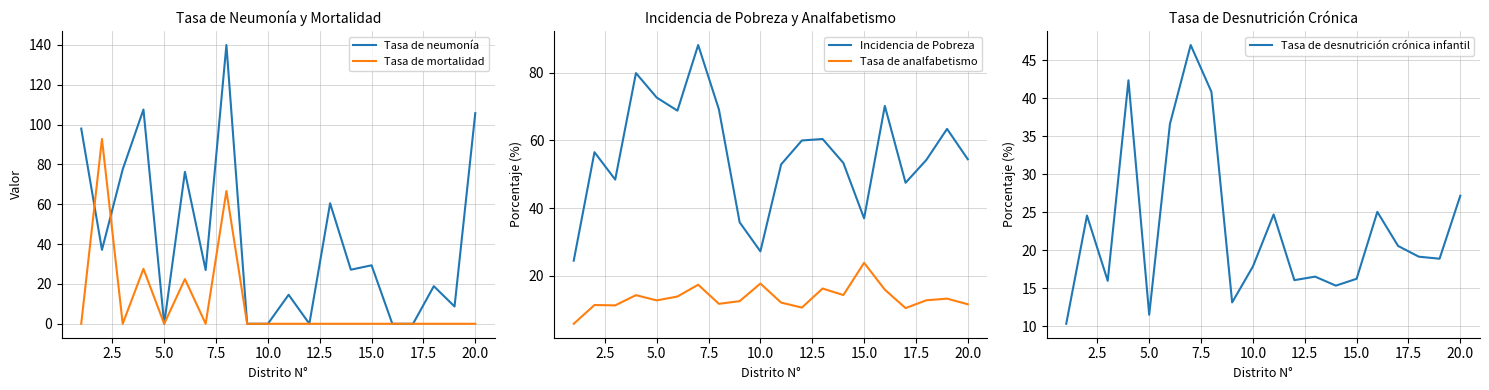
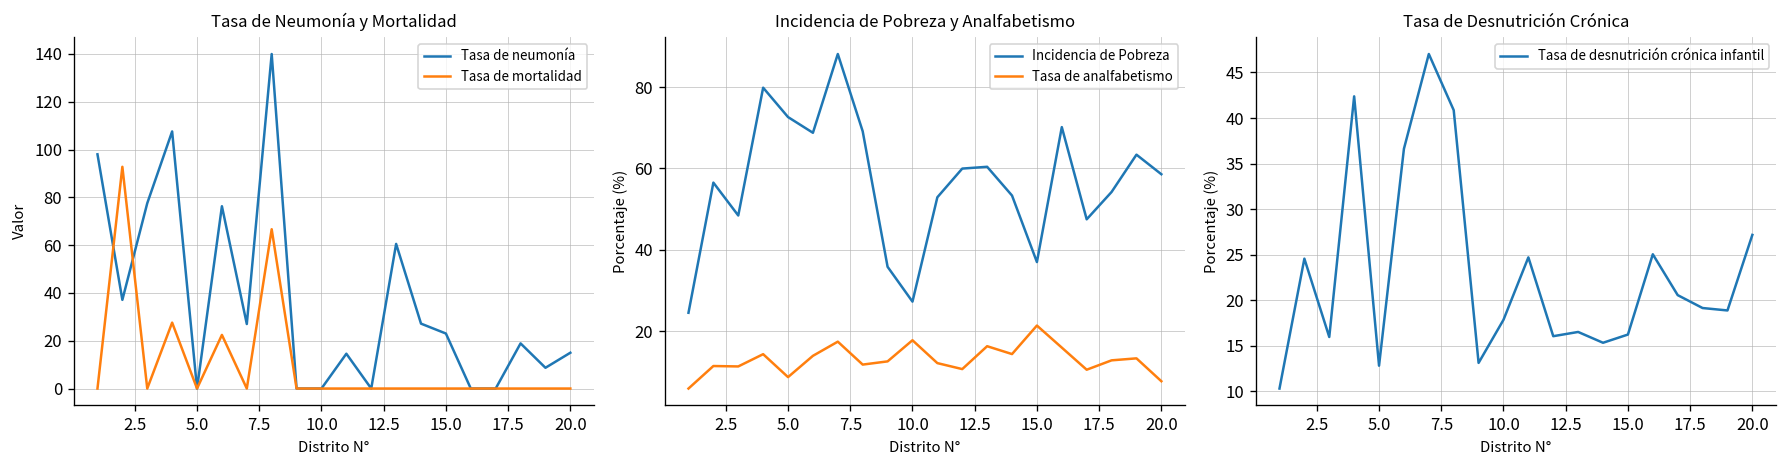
Tasa de Neumonía y Mortalidad, Tasa de neumonía, 15.0: 29 -> 23
Tasa de Neumonía y Mortalidad, Tasa de neumonía, 20.0: 106 -> 15
Incidencia de Pobreza y Analfabetismo, Tasa de analfabetismo, 5.0: 13 -> 9
Incidencia de Pobreza y Analfabetismo, Tasa de analfabetismo, 15.0: 24 -> 21
Incidencia de Pobreza y Analfabetismo, Incidencia de Pobreza, 20.0: 54 -> 59
Incidencia de Pobreza y Analfabetismo, Tasa de analfabetismo, 20.0: 12 -> 8
Tasa de Desnutrición Crónica, 5.0: 12 -> 13
